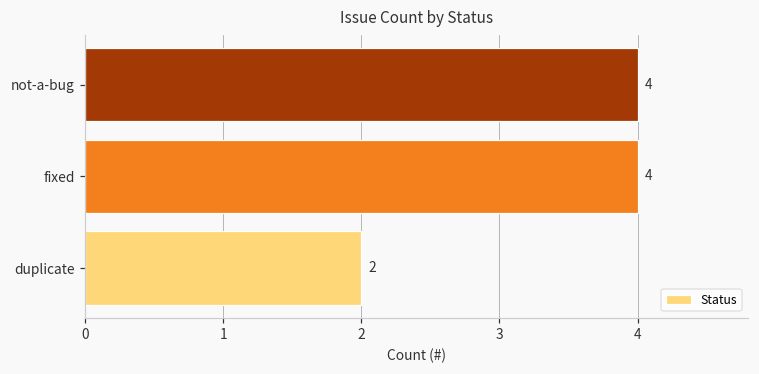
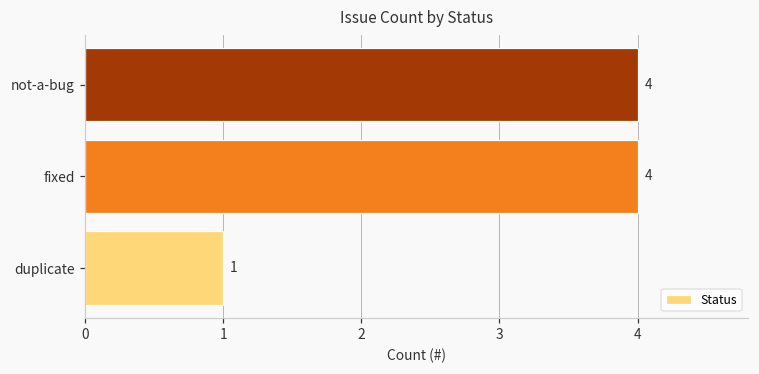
duplicate: 2 -> 1
